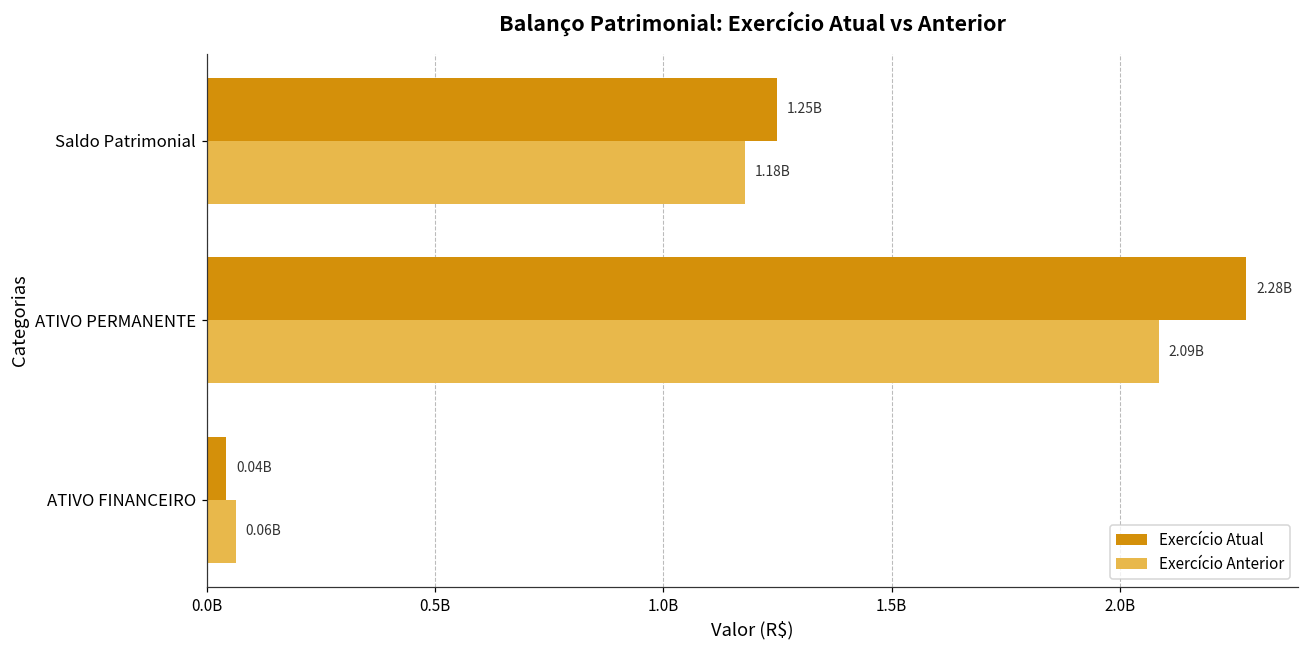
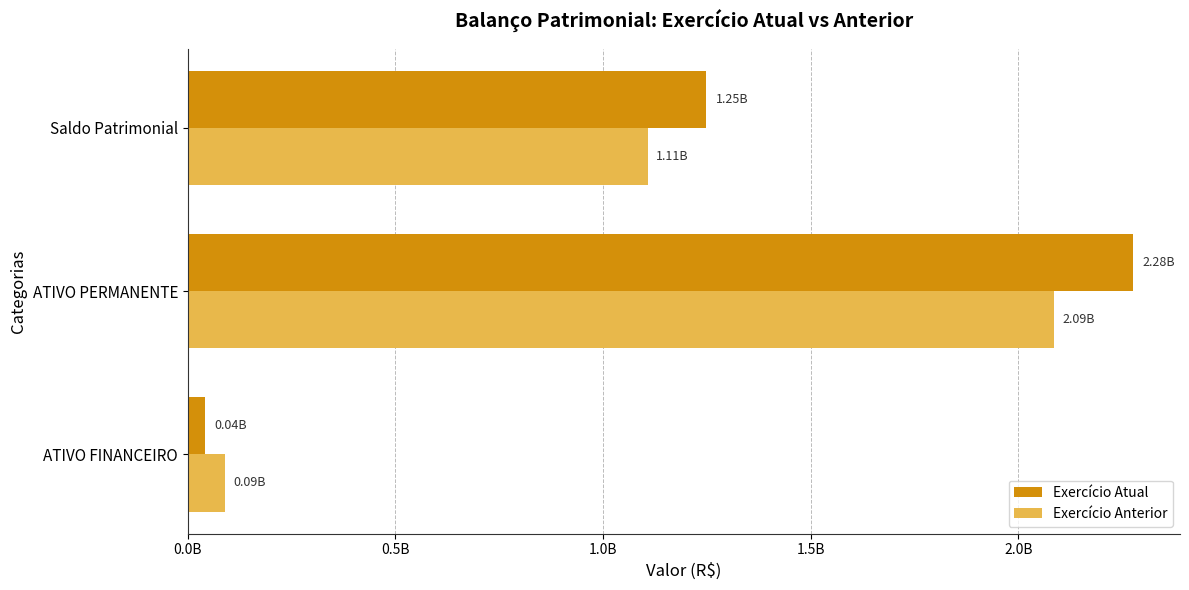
Exercício Anterior, Saldo Patrimonial: 1.18B -> 1.11B
Exercício Anterior, ATIVO FINANCEIRO: 0.06B -> 0.09B
